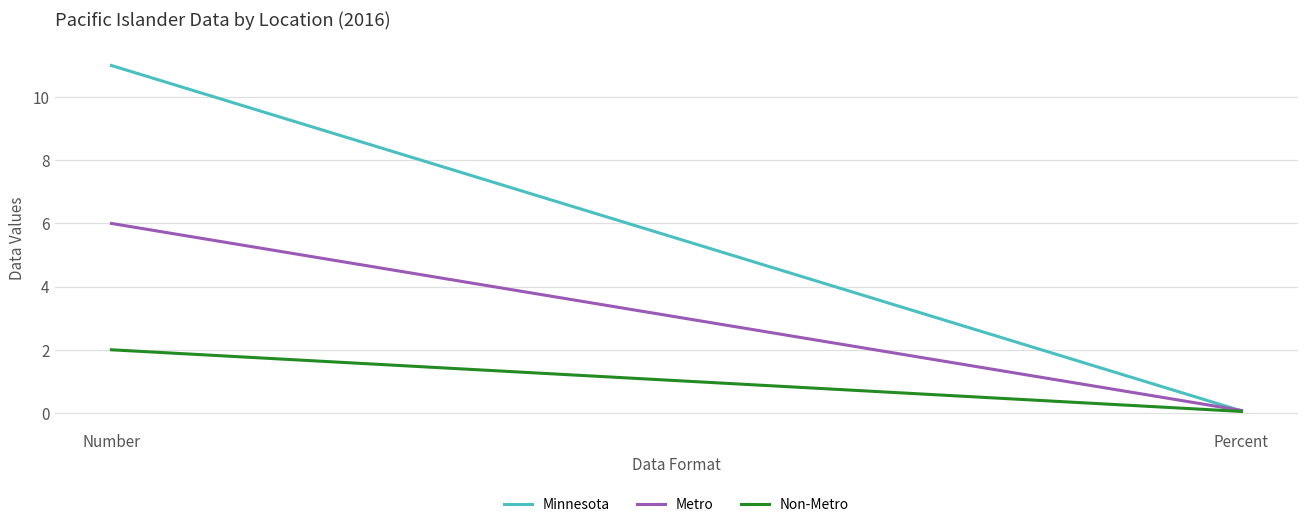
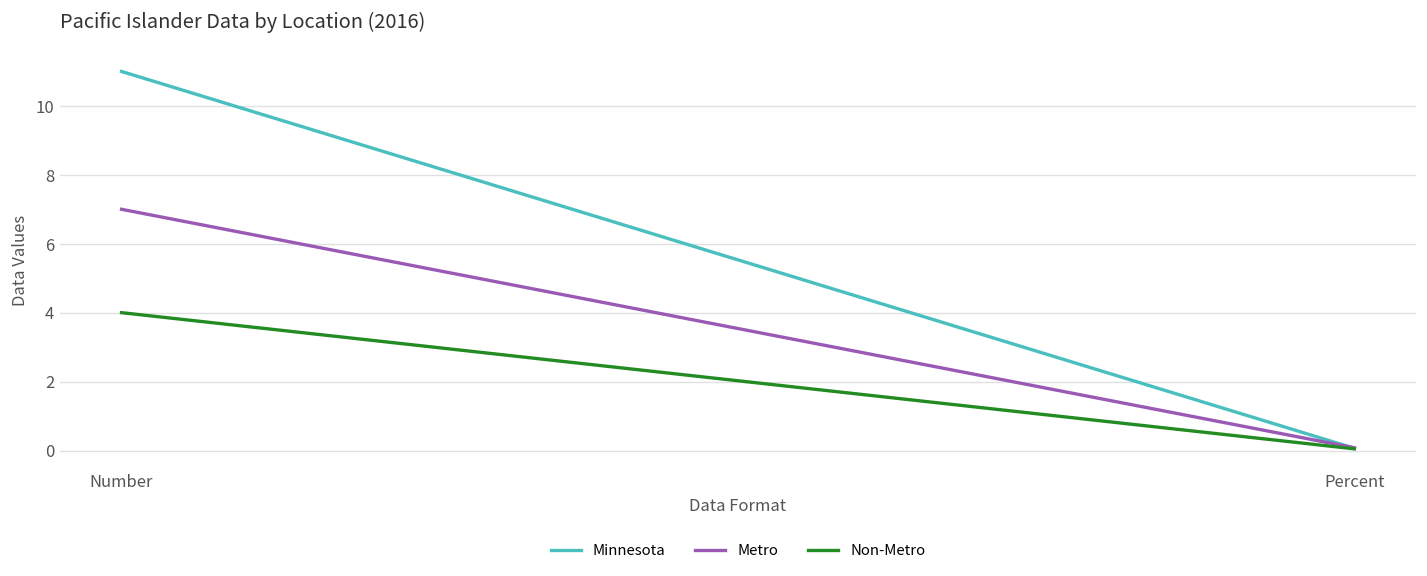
Metro, Number: 6 -> 7
Non-Metro, Number: 2 -> 4
